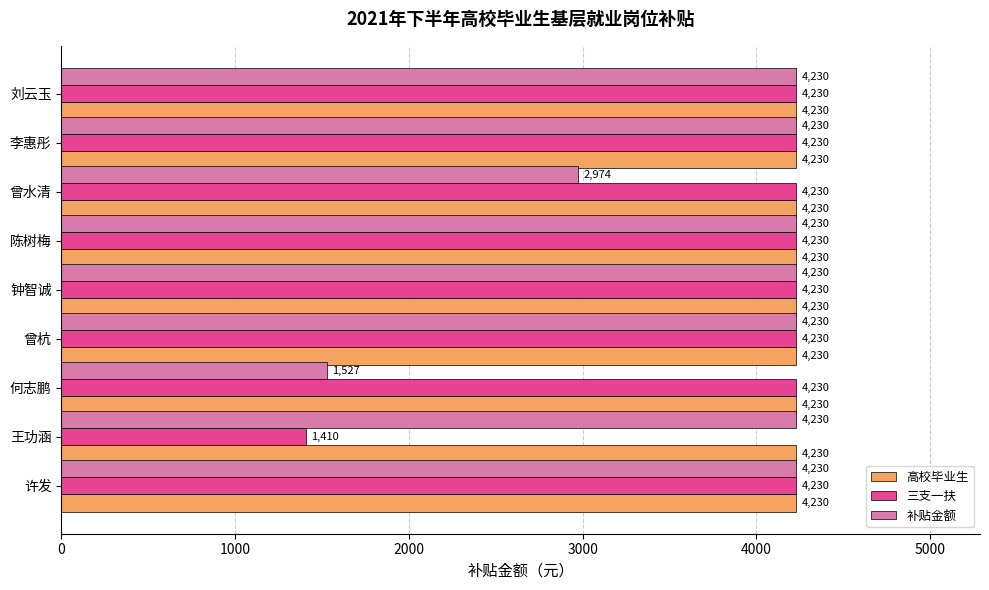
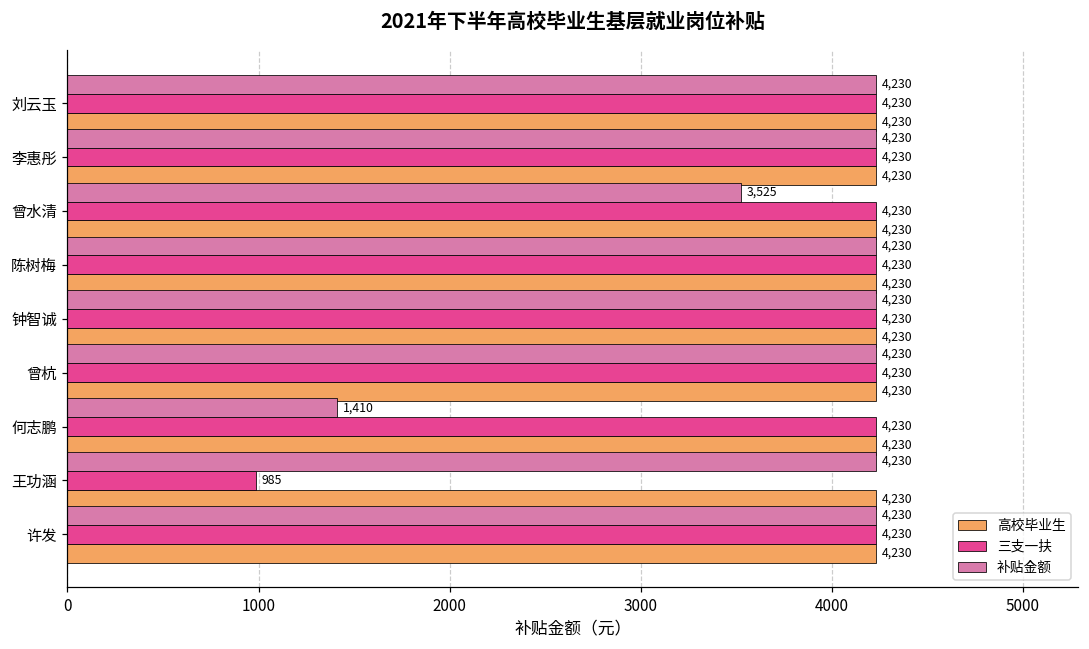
补贴金额, 曾水清: 2,974 -> 3,525
补贴金额, 何志鹏: 1,527 -> 1,410
三支一扶, 王功涵: 1,410 -> 985
